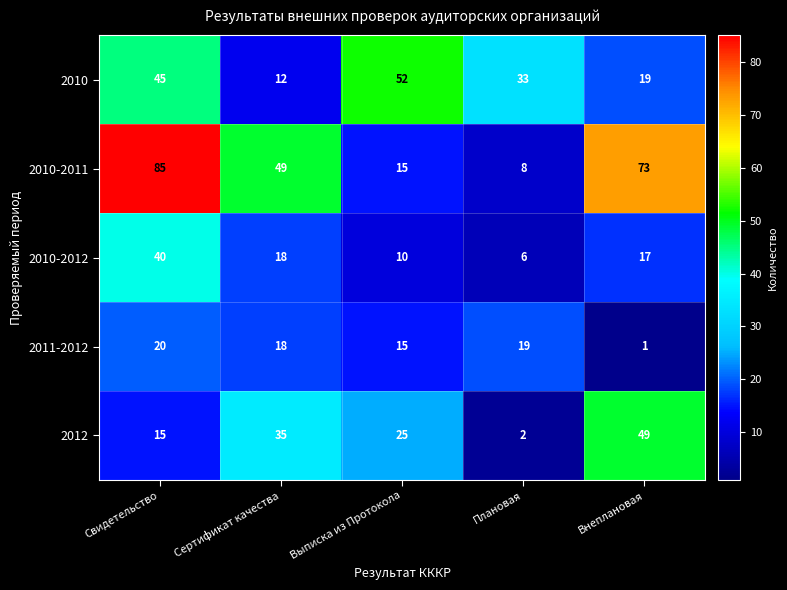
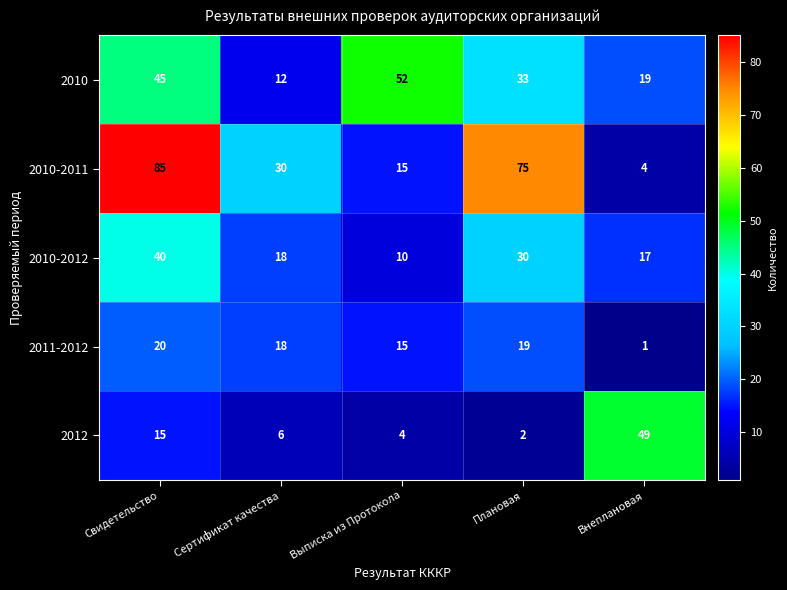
2010-2011, Сертификат качества: 49 -> 30
2010-2011, Плановая: 8 -> 75
2010-2011, Внеплановая: 73 -> 4
2010-2012, Плановая: 6 -> 30
2012, Сертификат качества: 35 -> 6
2012, Выписка из Протокола: 25 -> 4
